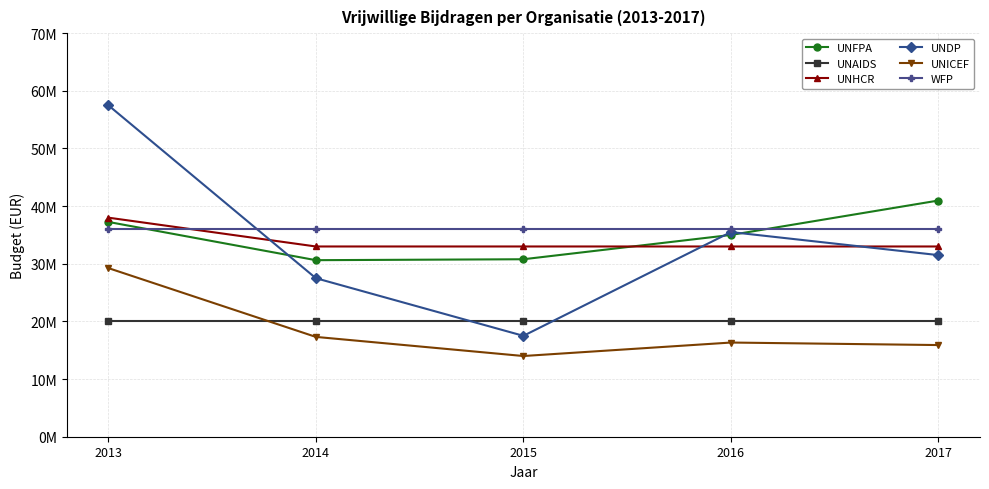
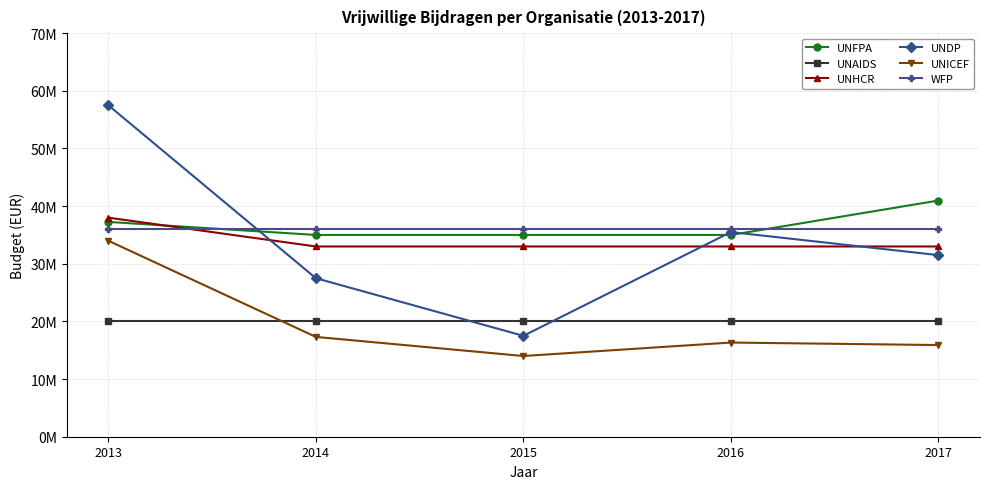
UNICEF, 2013: 29000000 -> 34000000
UNFPA, 2014: 31000000 -> 35000000
UNFPA, 2015: 31000000 -> 35000000
